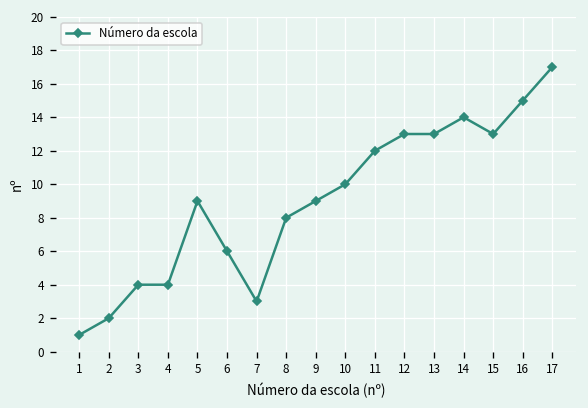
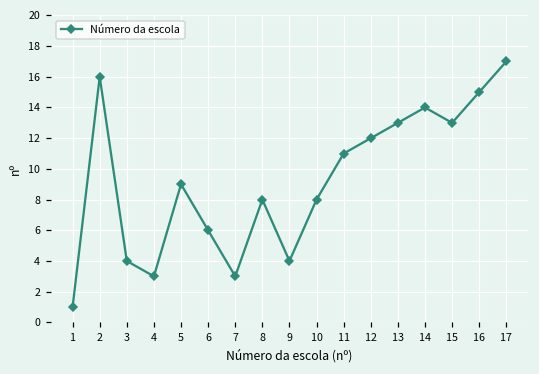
2: 2 -> 16
4: 4 -> 3
9: 9 -> 4
10: 10 -> 8
11: 12 -> 11
12: 13 -> 12
